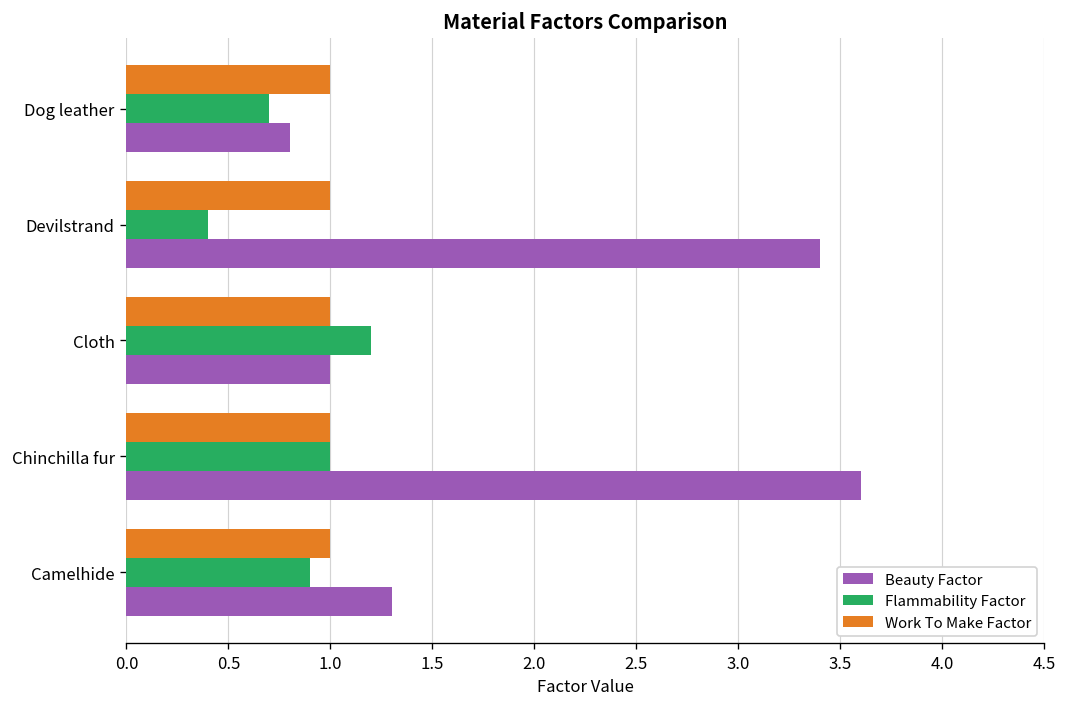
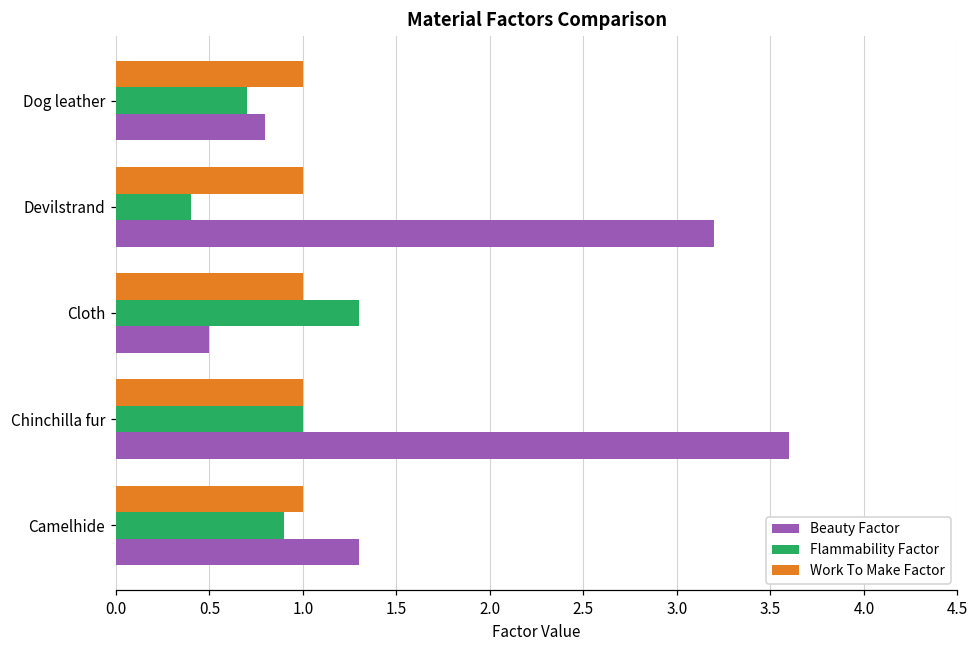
Beauty Factor, Devilstrand: 3.4 -> 3.2
Flammability Factor, Cloth: 1.2 -> 1.3
Beauty Factor, Cloth: 1.0 -> 0.5
